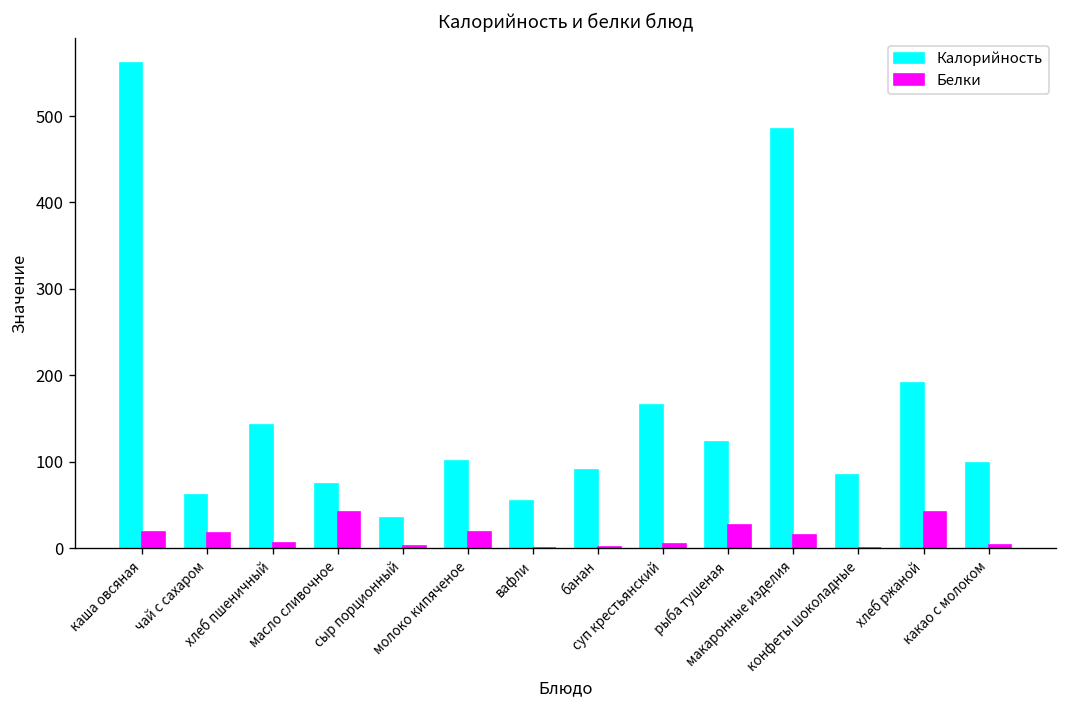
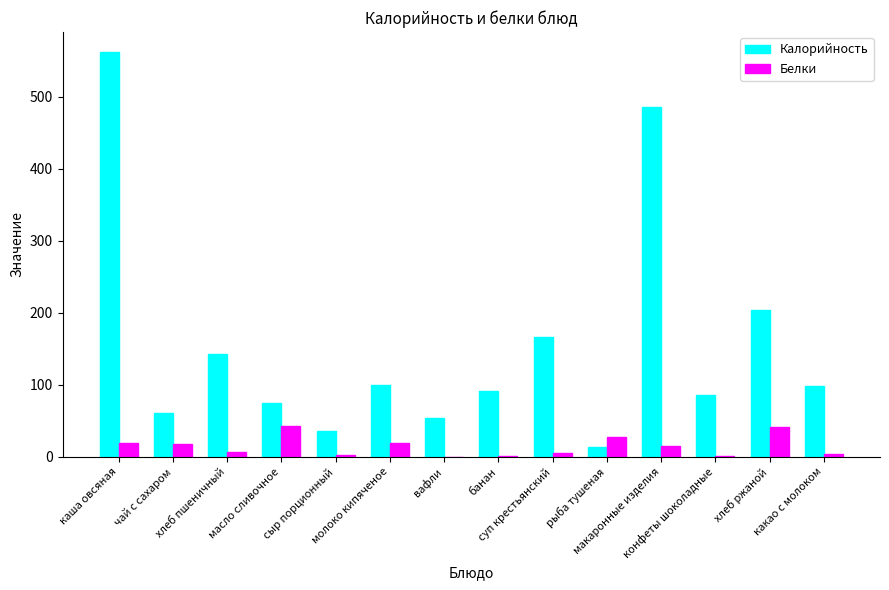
Калорийность, рыба тушеная: 120 -> 10
Калорийность, хлеб ржаной: 190 -> 200
